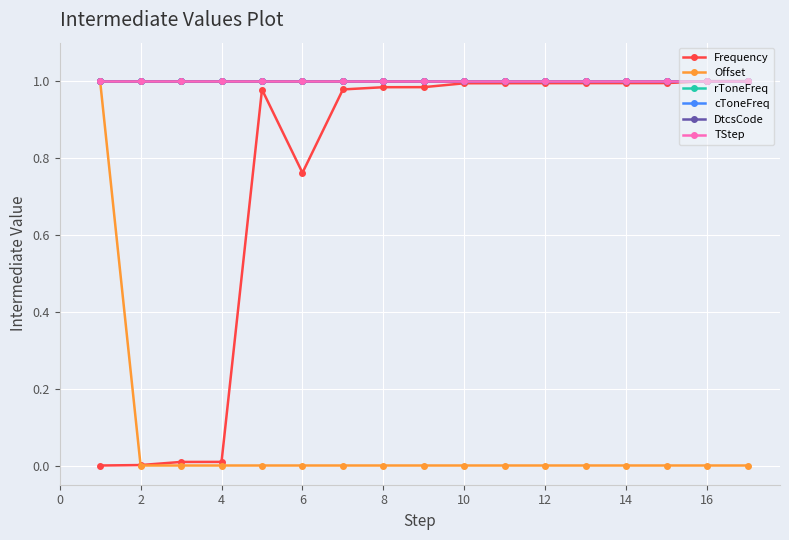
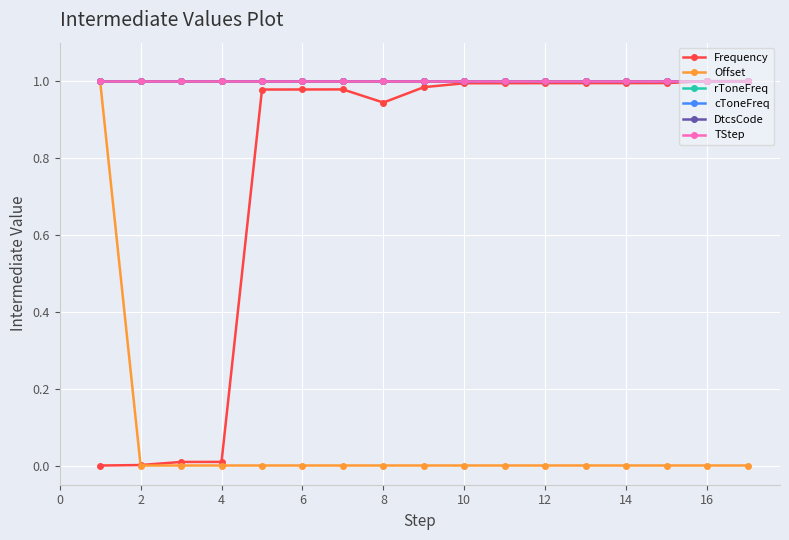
Frequency, 6: 0.76 -> 0.98
Frequency, 8: 0.98 -> 0.94
